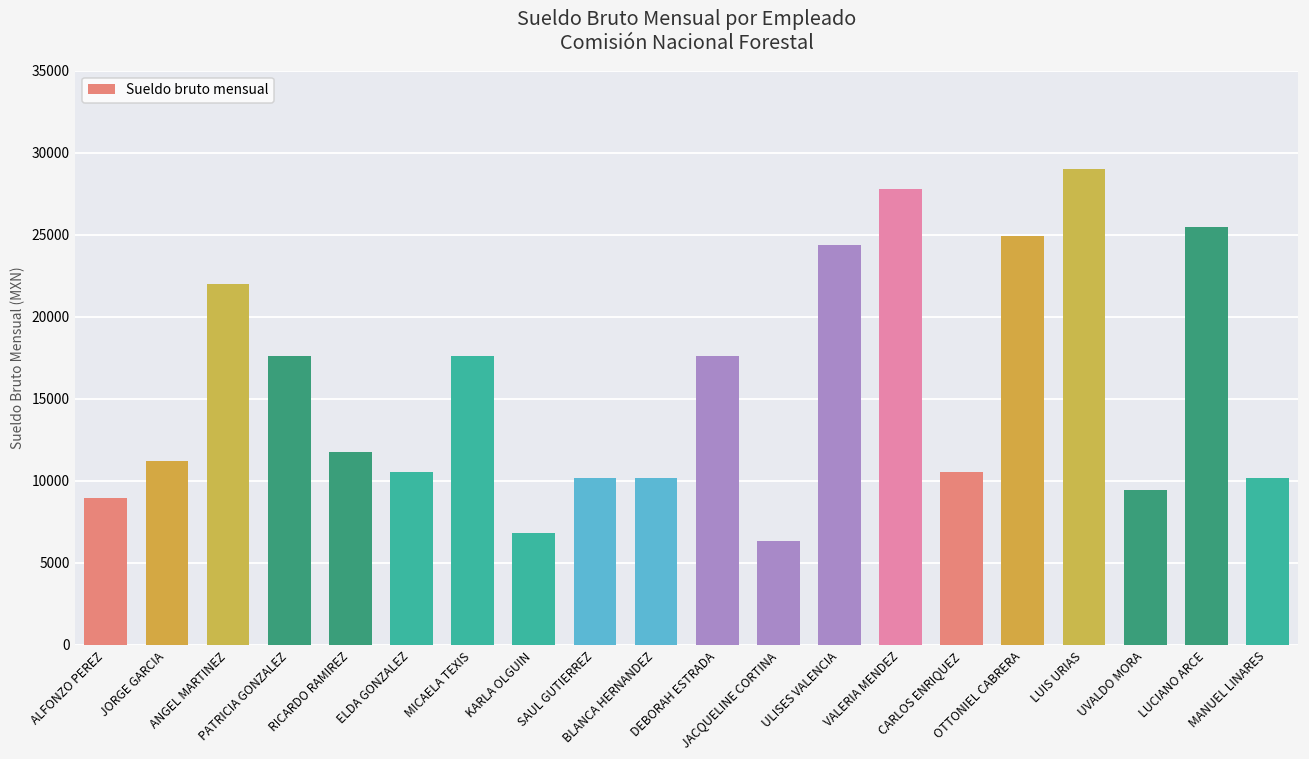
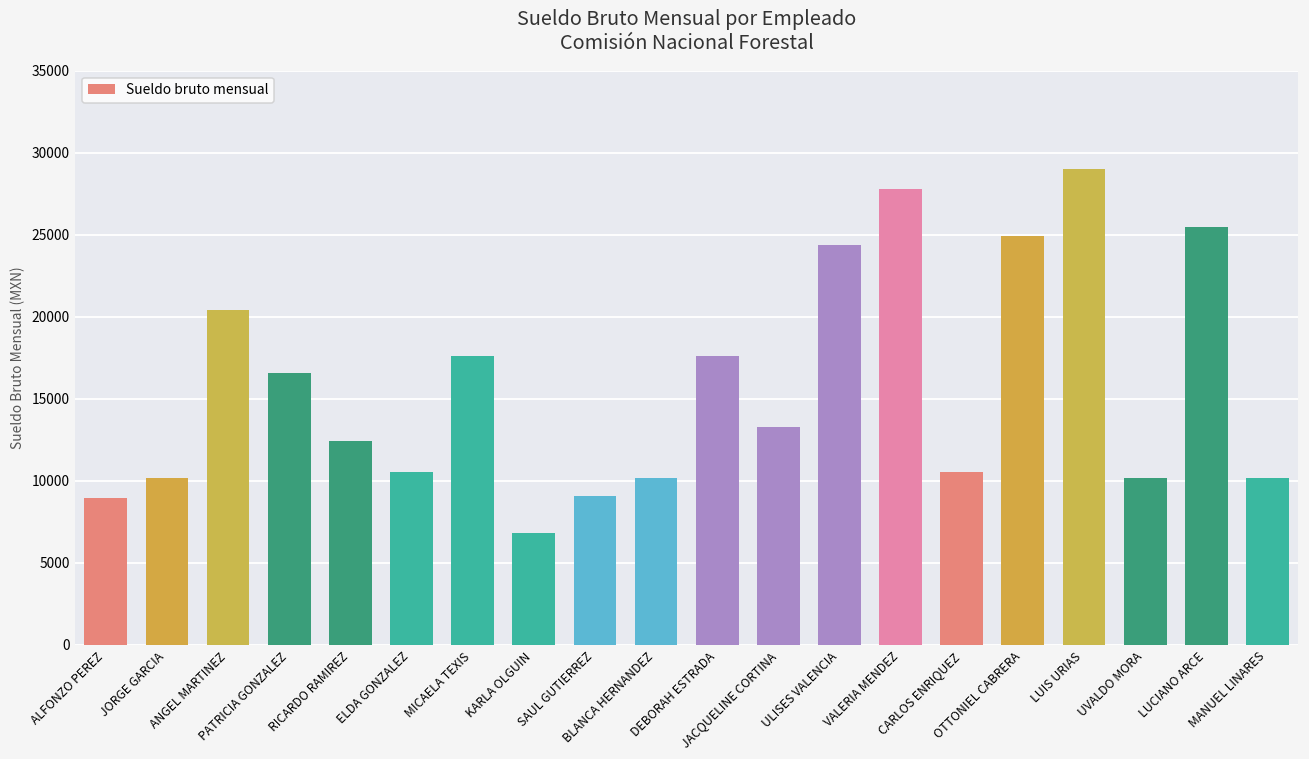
JORGE GARCIA: 11200 -> 10200
ANGEL MARTINEZ: 22000 -> 20400
PATRICIA GONZALEZ: 17600 -> 16500
RICARDO RAMIREZ: 11800 -> 12400
SAUL GUTIERREZ: 10200 -> 9100
JACQUELINE CORTINA: 6400 -> 13300
UVALDO MORA: 9400 -> 10200
